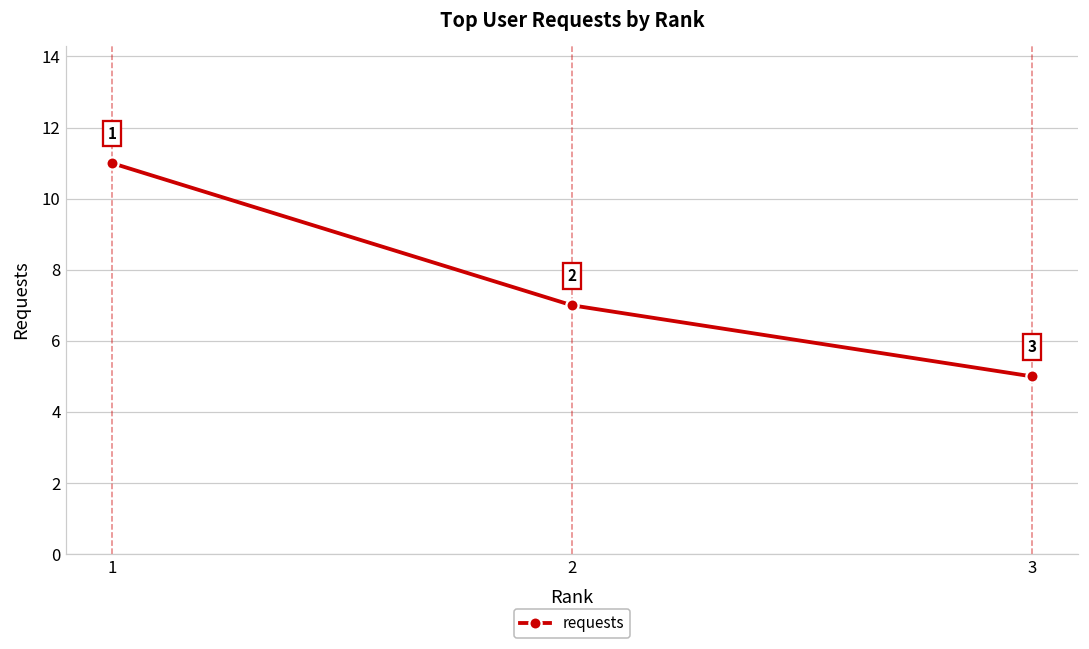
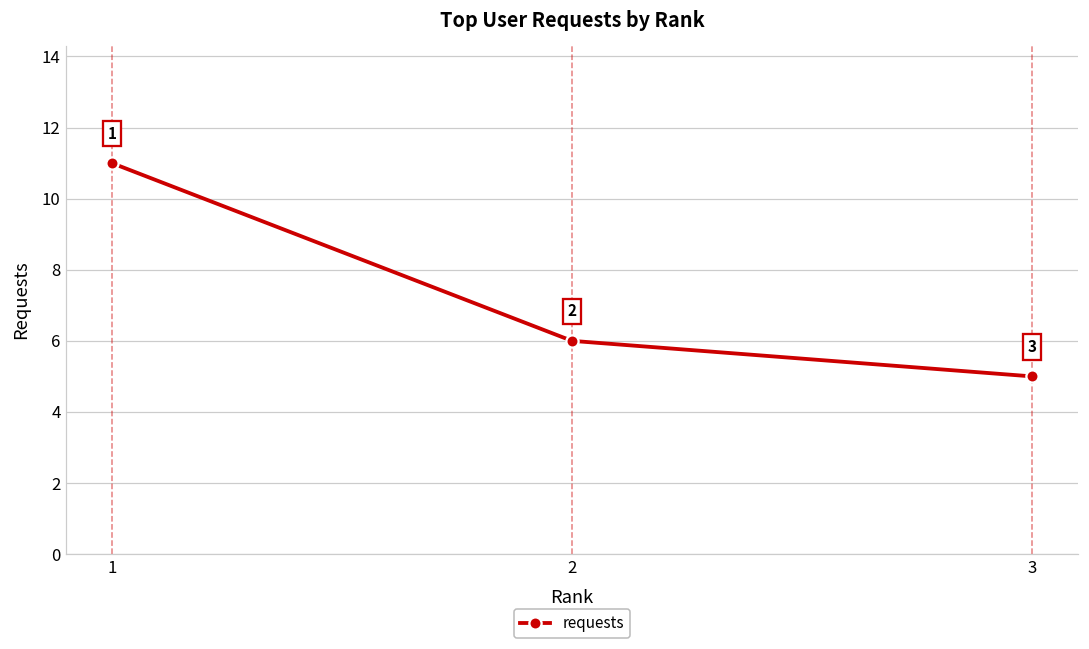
2: 7 -> 6
